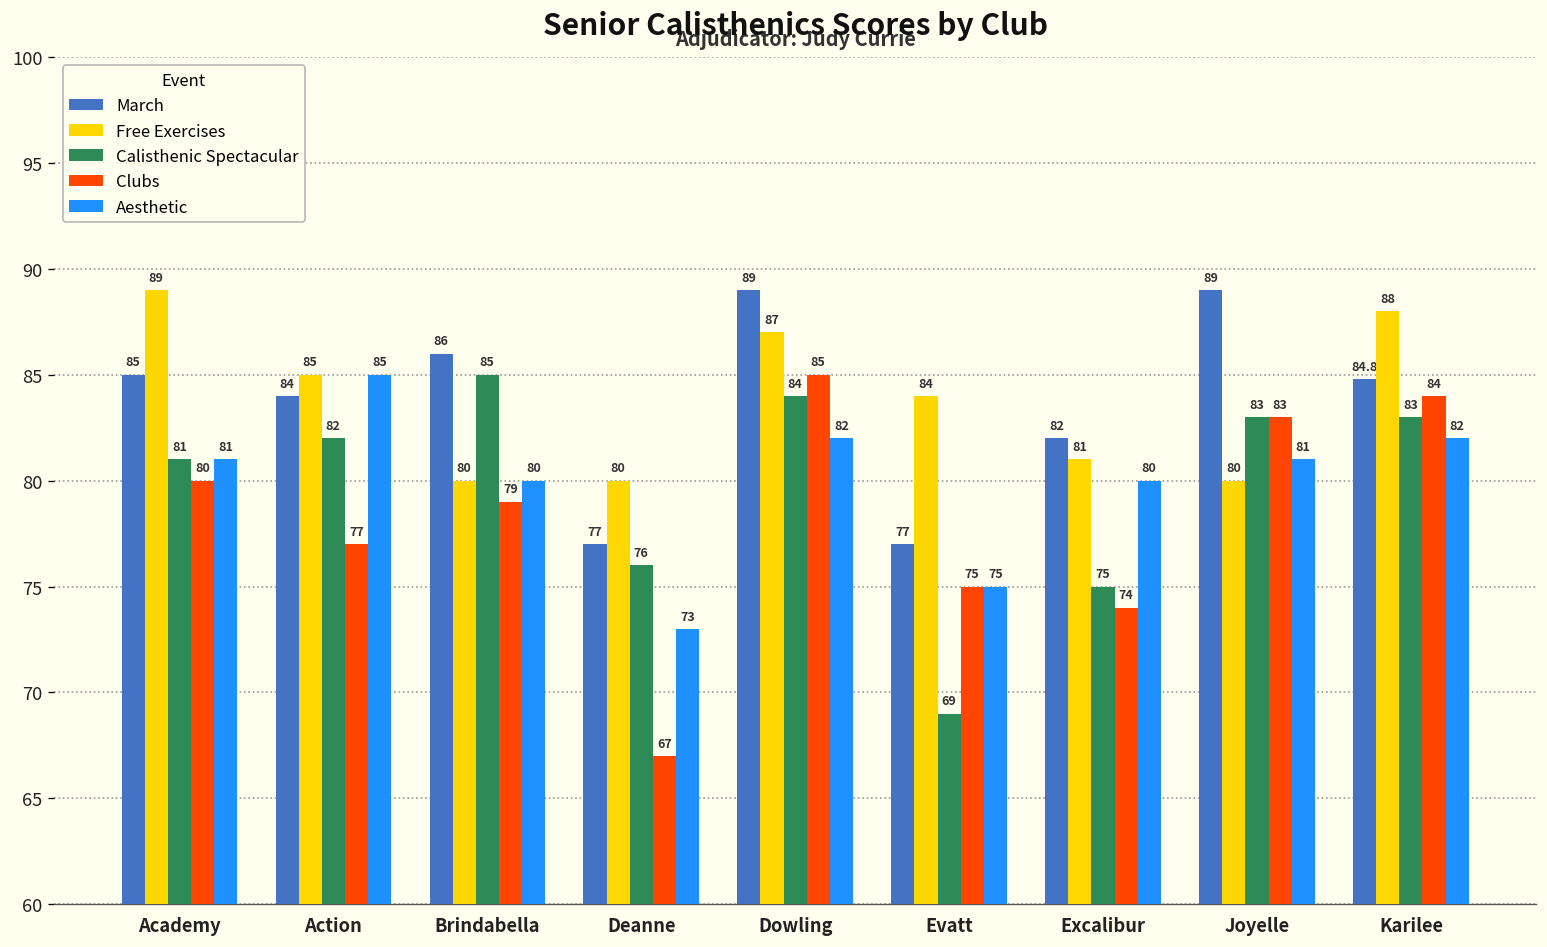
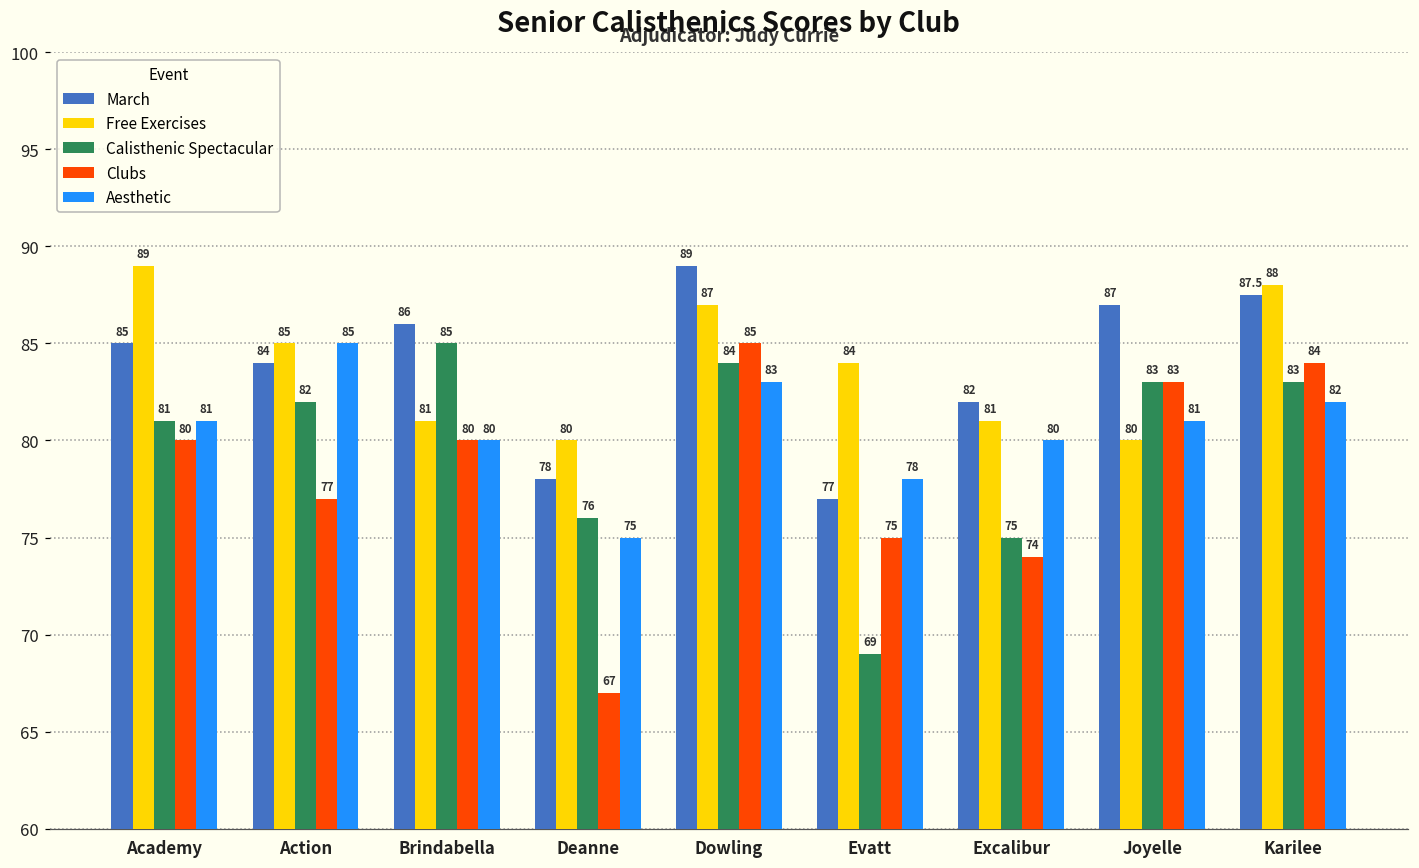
Free Exercises, Brindabella: 80 -> 81
Clubs, Brindabella: 79 -> 80
March, Deanne: 77 -> 78
Aesthetic, Deanne: 73 -> 75
Aesthetic, Dowling: 82 -> 83
Aesthetic, Evatt: 75 -> 78
March, Joyelle: 89 -> 87
March, Karilee: 84.8 -> 87.5
